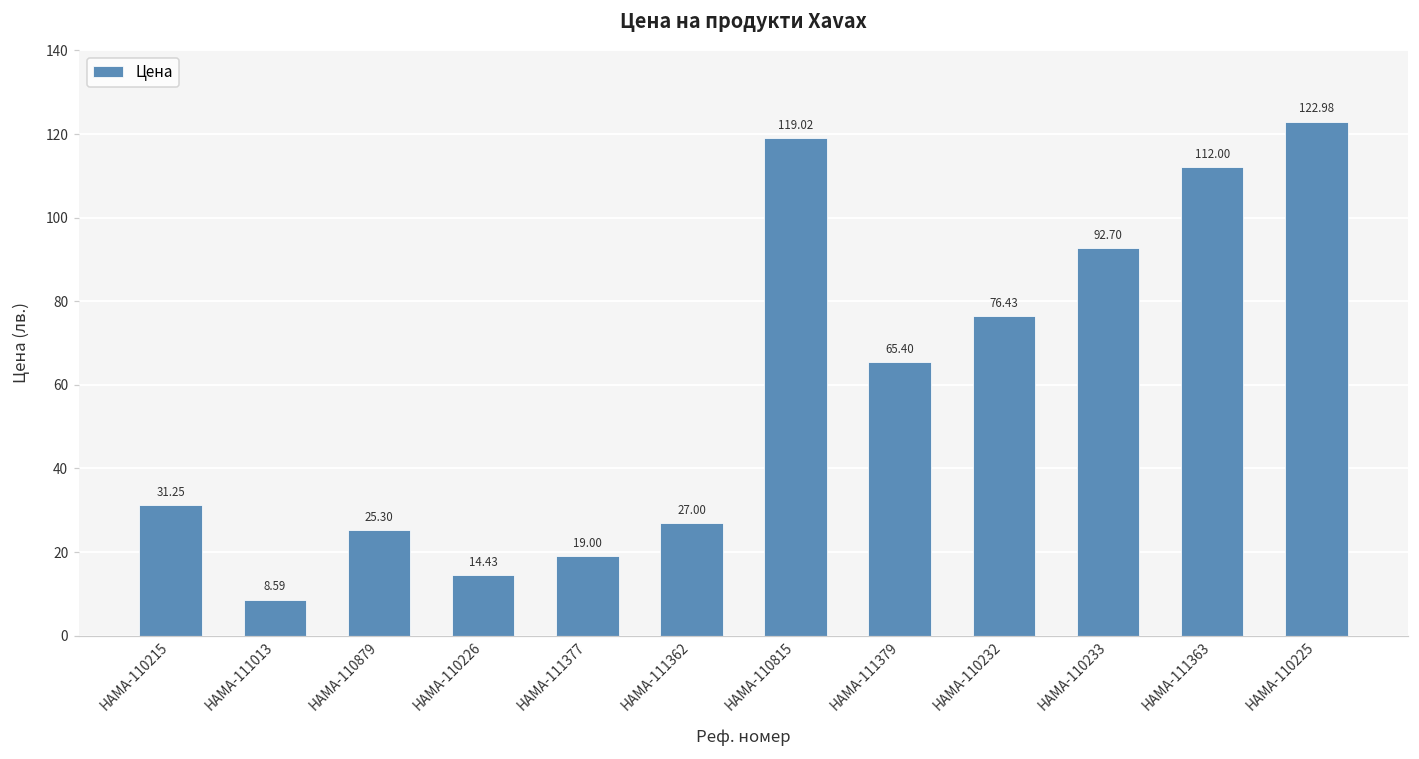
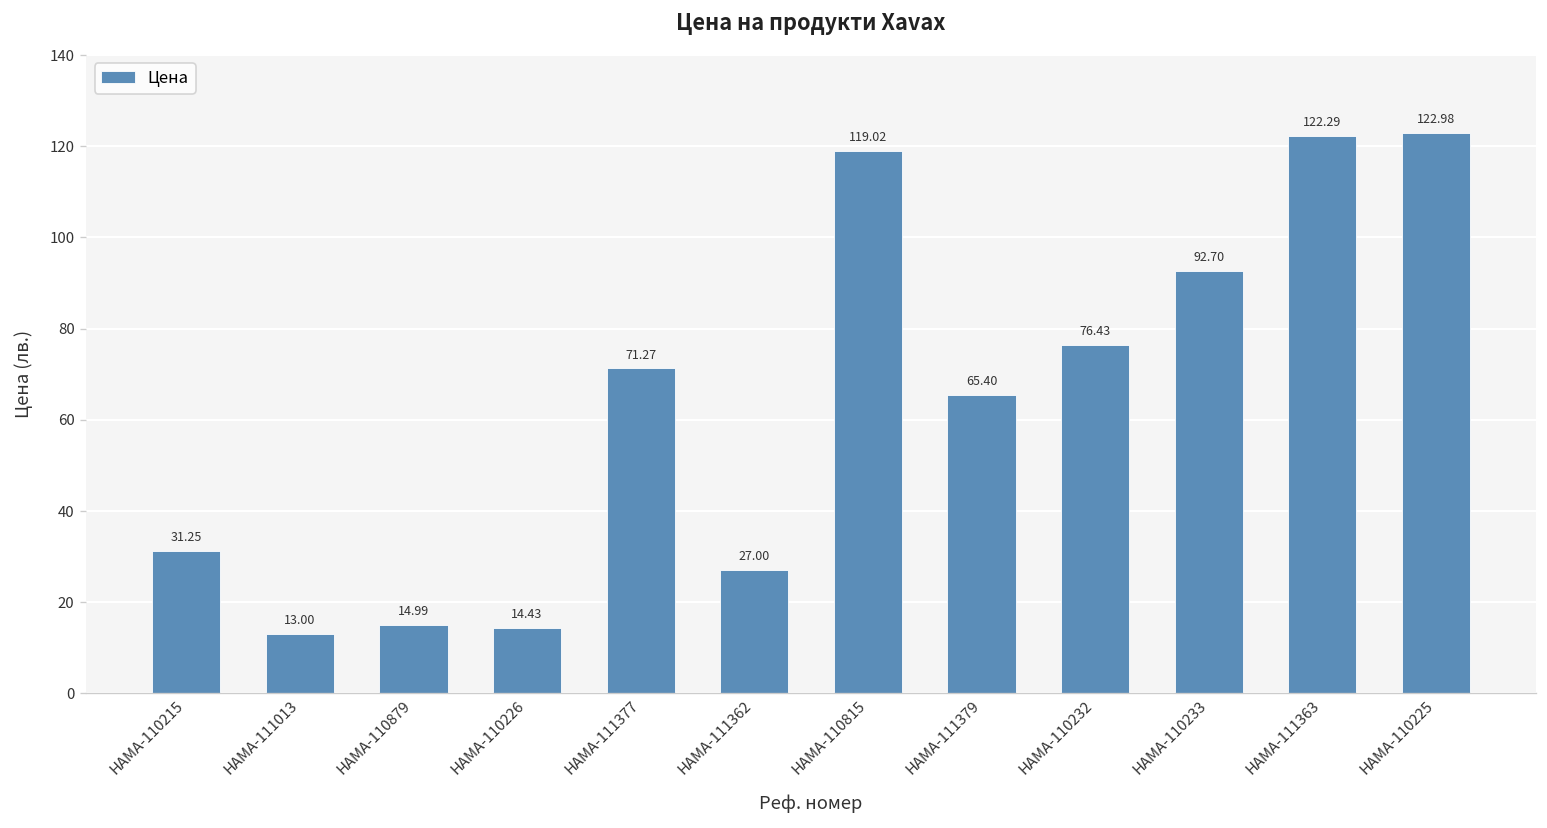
HAMA-111013: 8.59 -> 13.00
HAMA-110879: 25.30 -> 14.99
HAMA-111377: 19.00 -> 71.27
HAMA-111363: 112.00 -> 122.29
